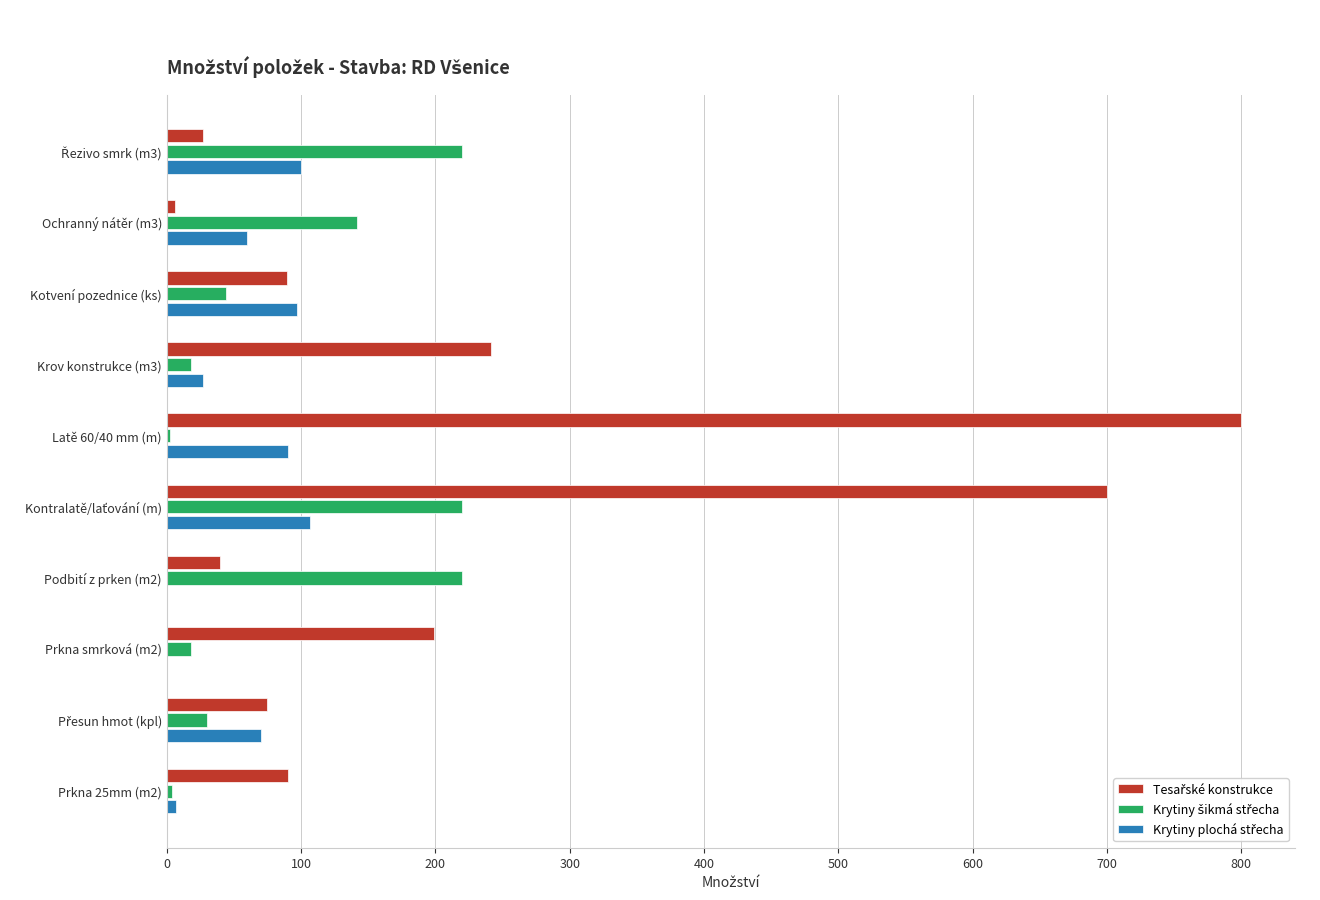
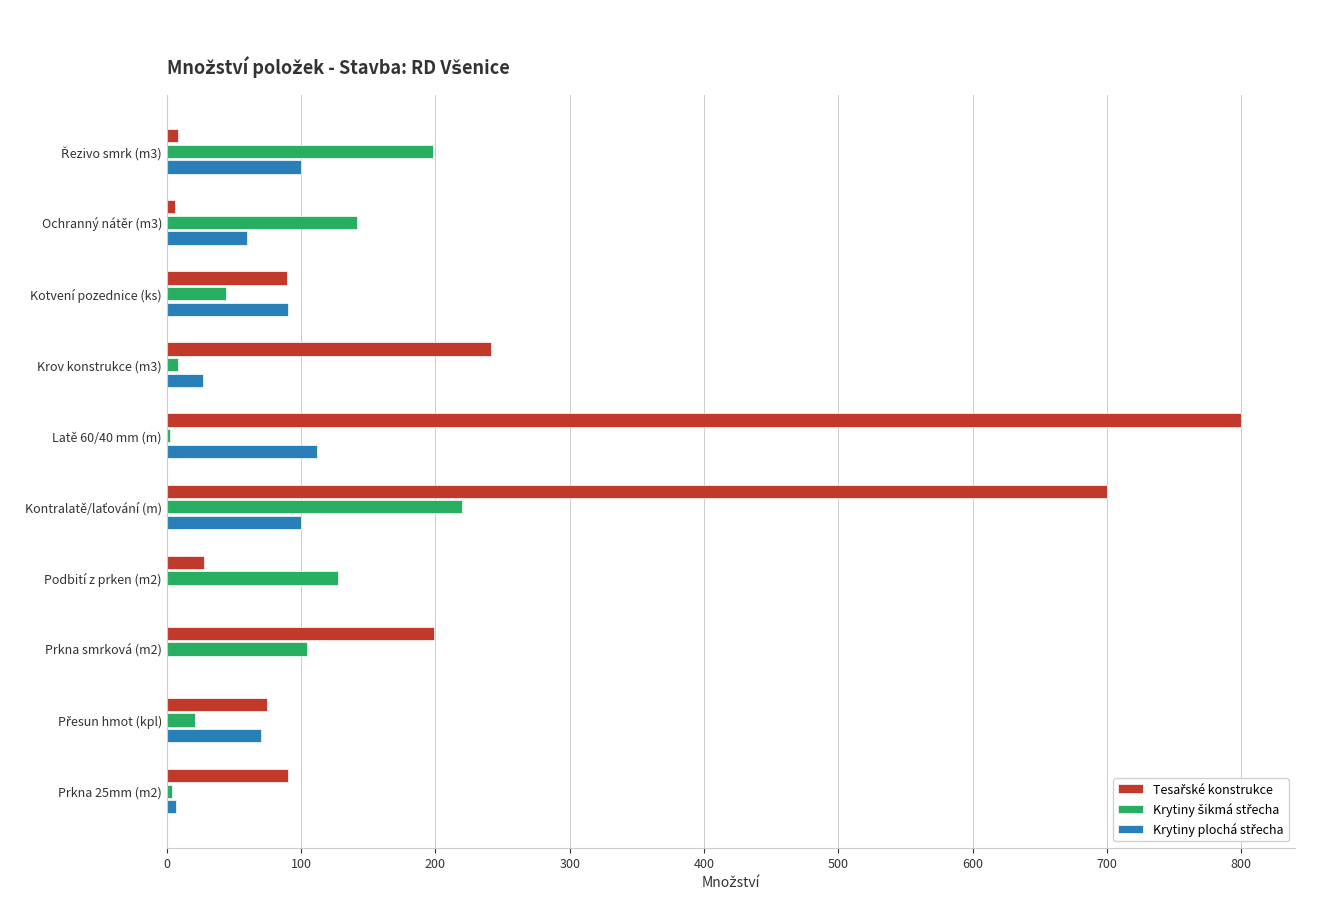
Tesařské konstrukce, Řezivo smrk (m3): 27 -> 9
Krytiny šikmá střecha, Řezivo smrk (m3): 220 -> 198
Krytiny plochá střecha, Kotvení pozednice (ks): 97 -> 90
Krytiny šikmá střecha, Krov konstrukce (m3): 18 -> 8
Krytiny plochá střecha, Latě 60/40 mm (m): 90 -> 112
Krytiny plochá střecha, Kontralatě/laťování (m): 107 -> 100
Tesařské konstrukce, Podbití z prken (m2): 40 -> 28
Krytiny šikmá střecha, Podbití z prken (m2): 220 -> 128
Krytiny šikmá střecha, Prkna smrková (m2): 18 -> 104
Krytiny šikmá střecha, Přesun hmot (kpl): 30 -> 21
